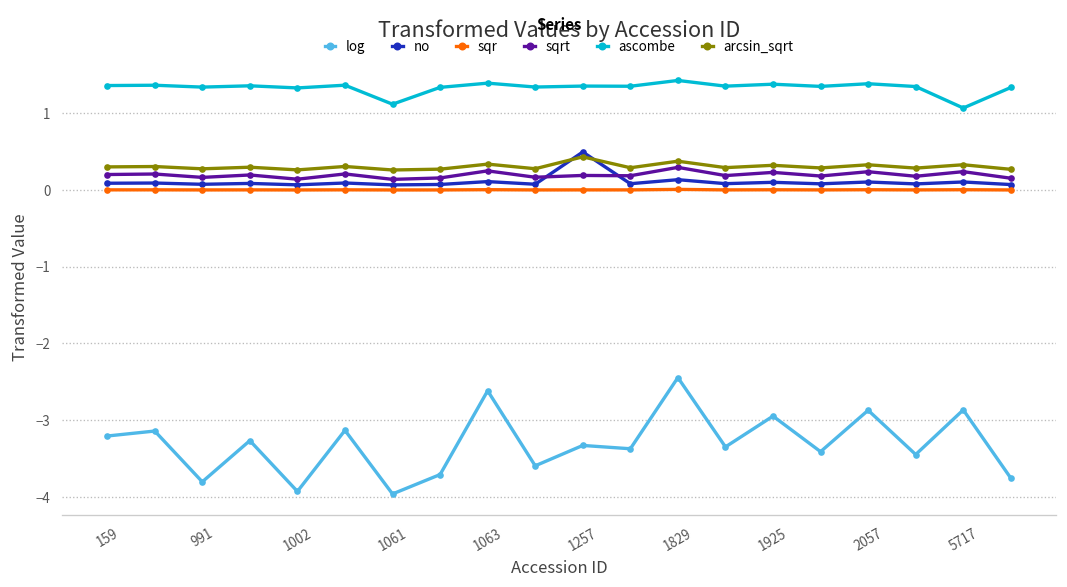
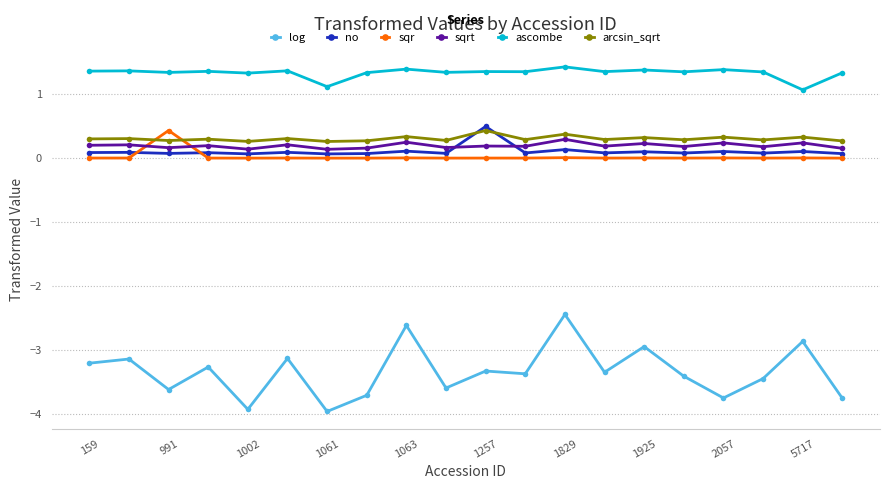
log, 991: -3.8 -> -3.6
sqr, 991: 0.0 -> 0.4
log, 2057: -2.9 -> -3.7
